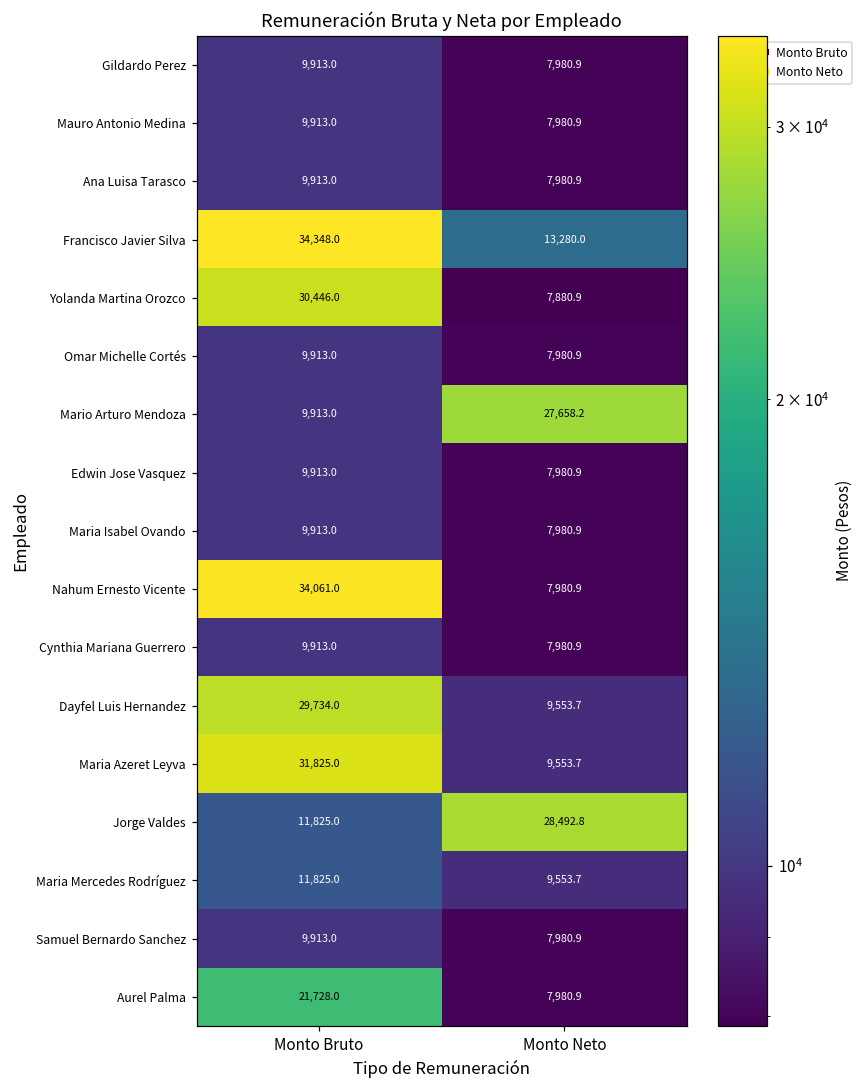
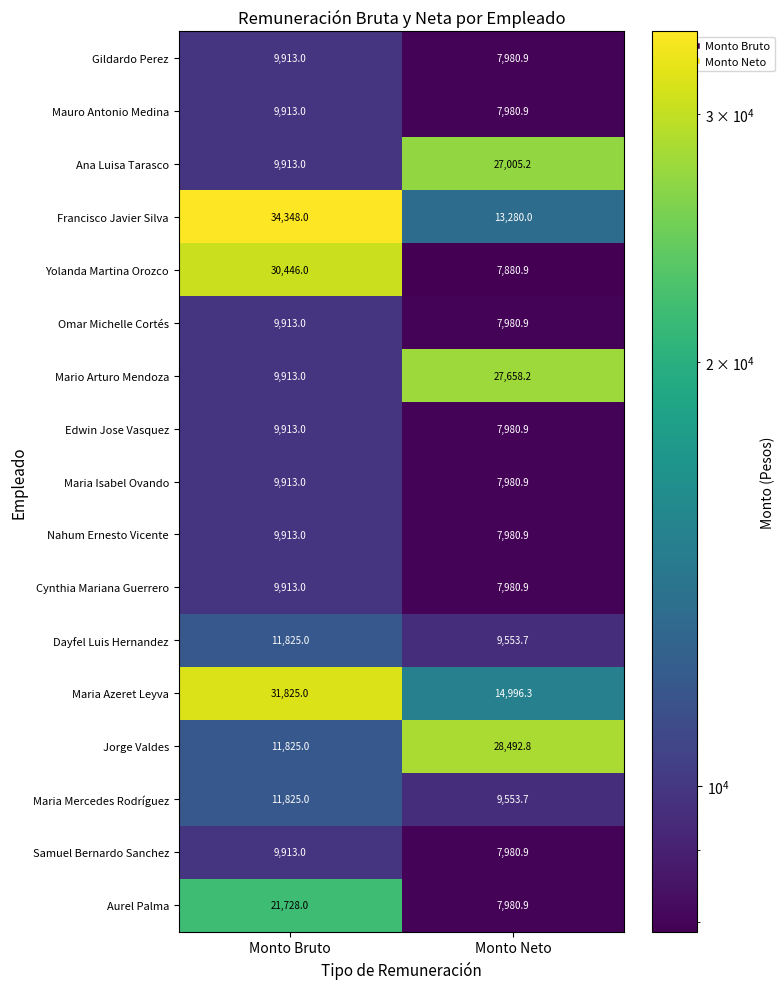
Ana Luisa Tarasco, Monto Neto: 7,980.9 -> 27,005.2
Nahum Ernesto Vicente, Monto Bruto: 34,061.0 -> 9,913.0
Dayfel Luis Hernandez, Monto Bruto: 29,734.0 -> 11,825.0
Maria Azeret Leyva, Monto Neto: 9,553.7 -> 14,996.3
